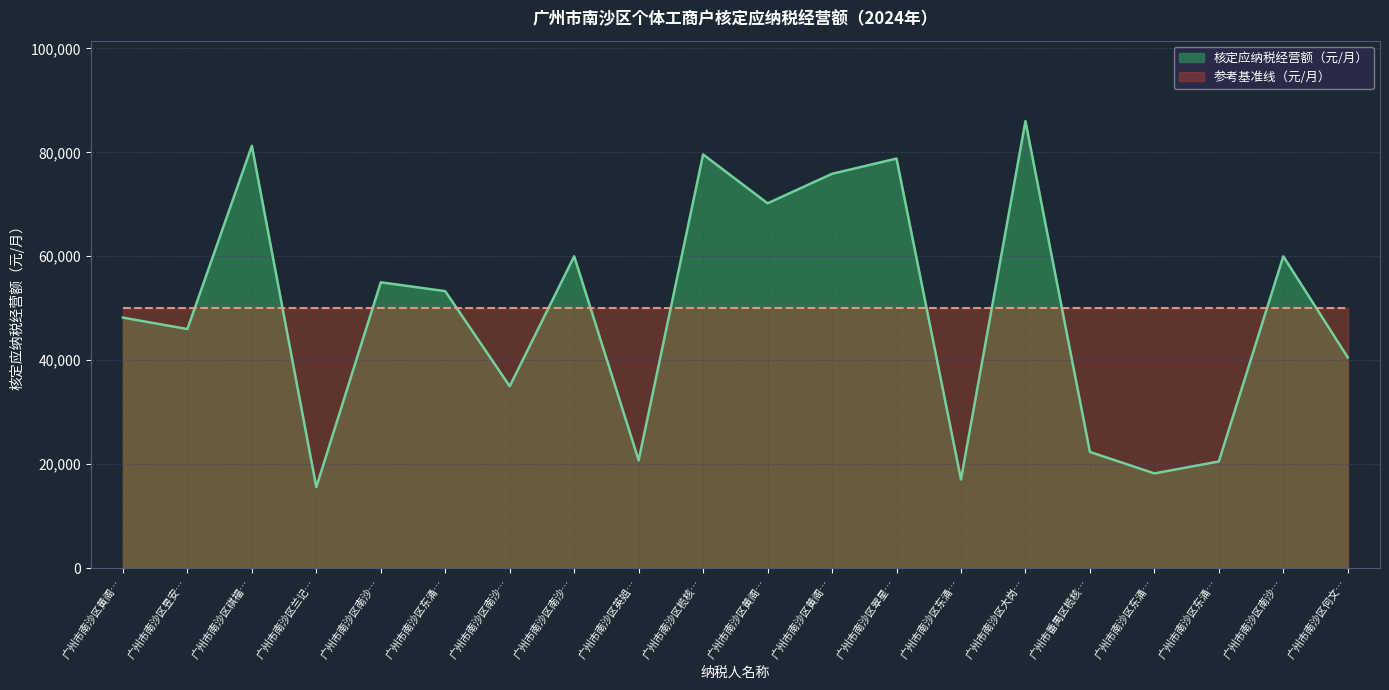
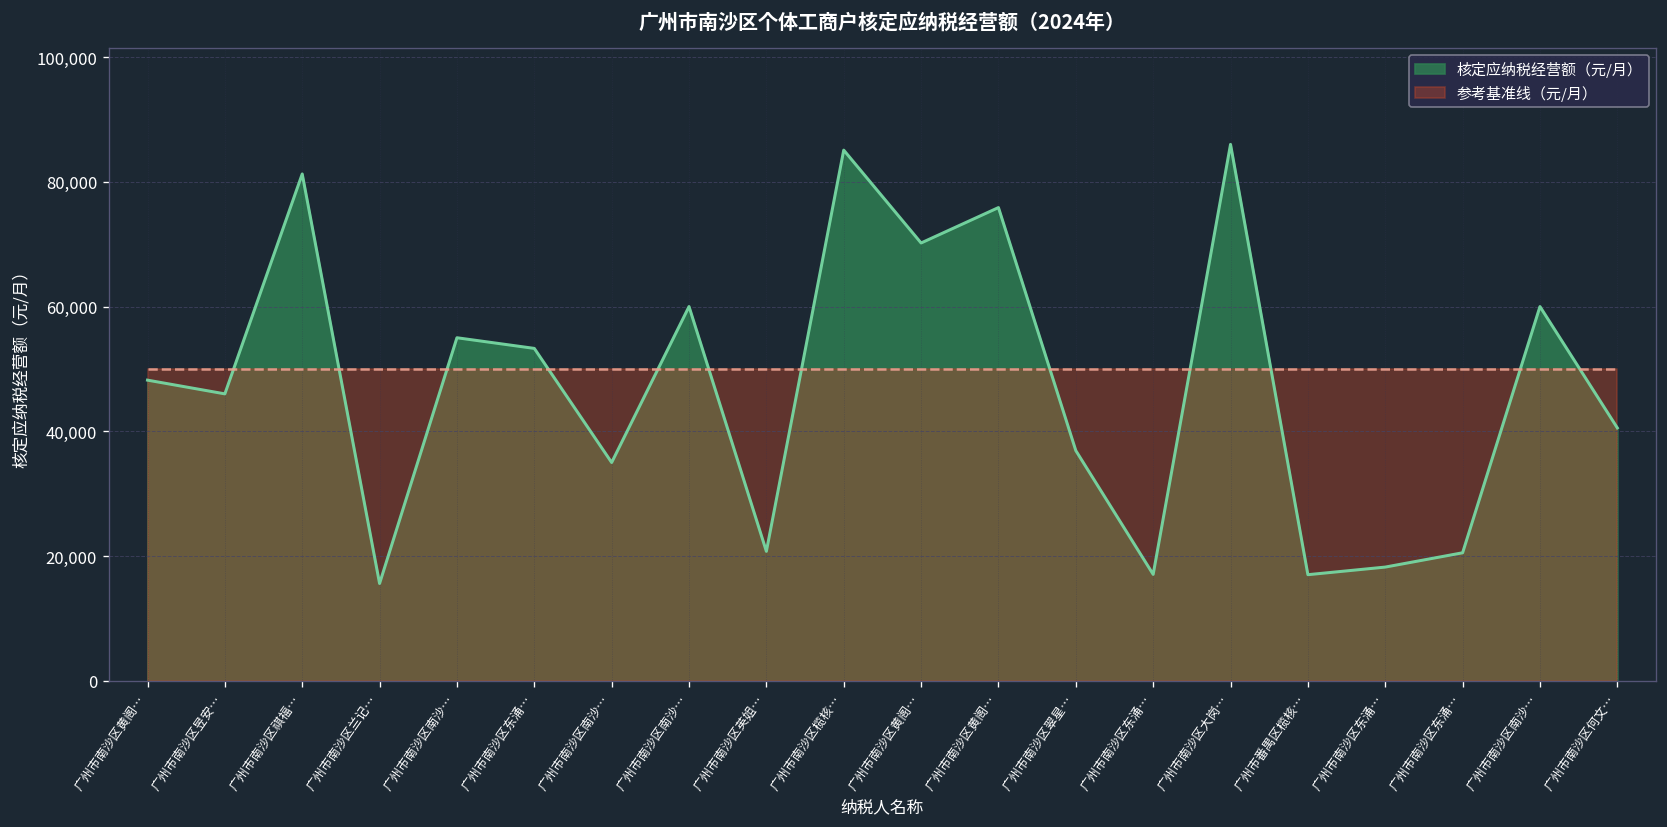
核定应纳税经营额（元/月）, 广州市南沙区榄核…: 80,000 -> 85,000
核定应纳税经营额（元/月）, 广州市南沙区翠星…: 79,000 -> 37,000
核定应纳税经营额（元/月）, 广州市番禺区榄核…: 22,000 -> 17,000
